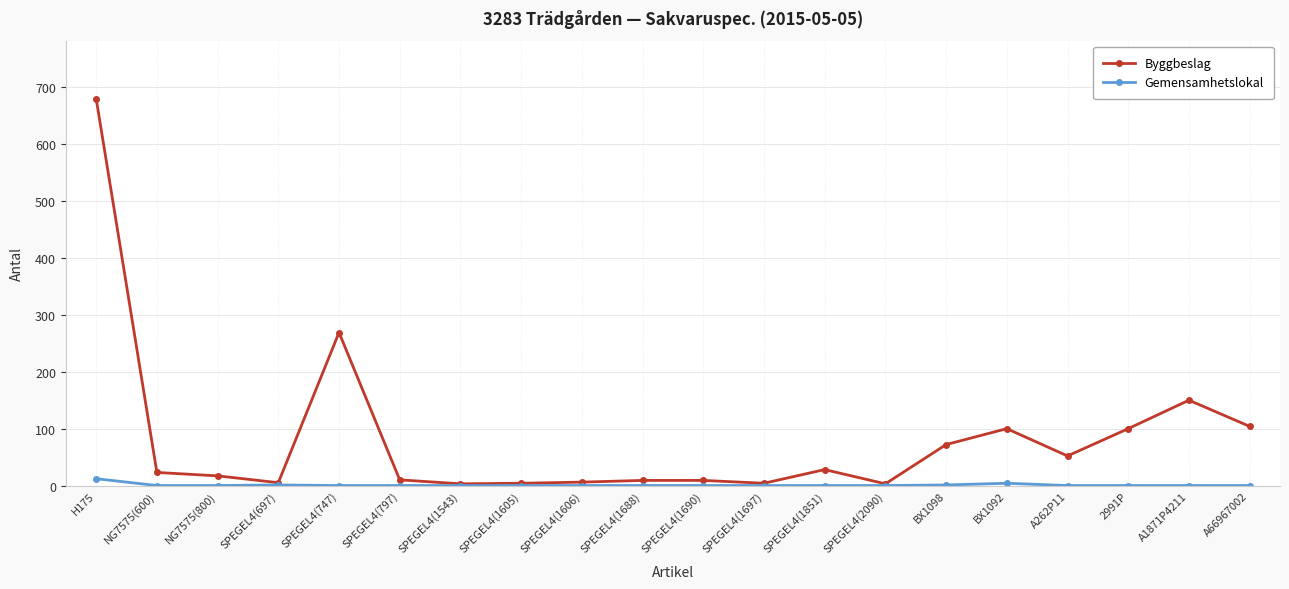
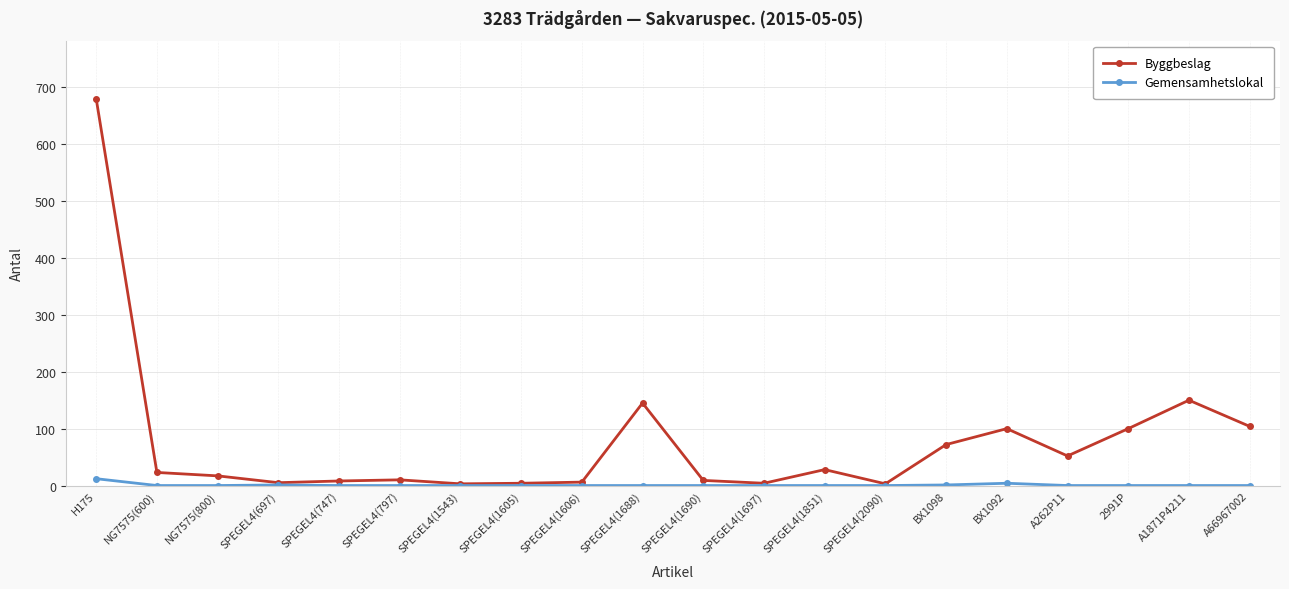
Byggbeslag, SPEGEL4(747): 270 -> 10
Byggbeslag, SPEGEL4(1688): 10 -> 150
